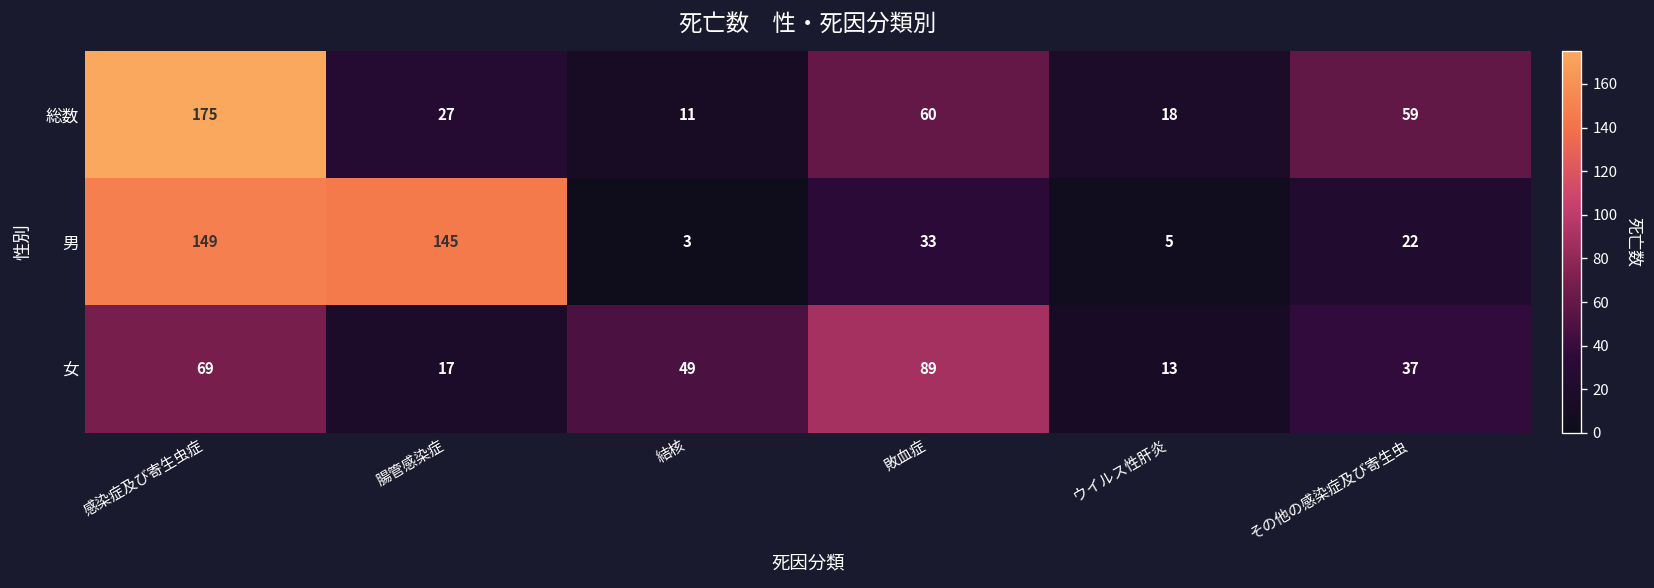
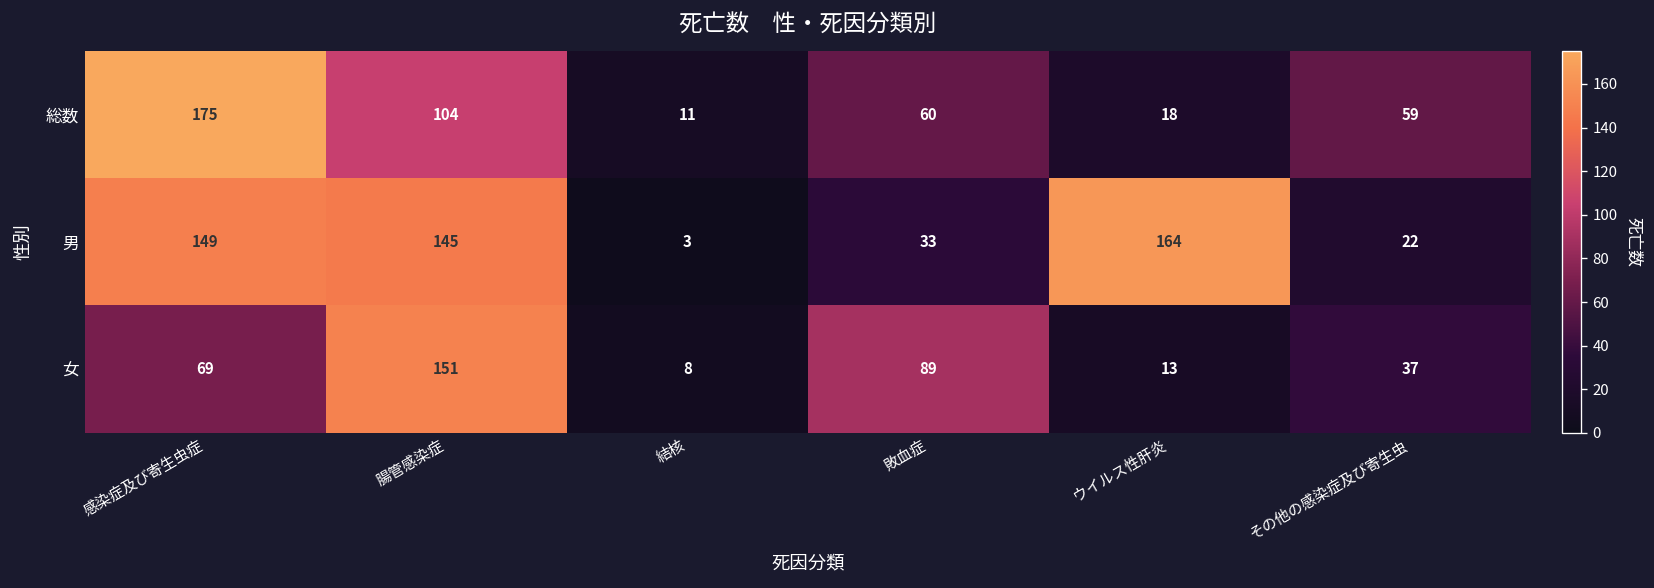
総数, 腸管感染症: 27 -> 104
男, ウイルス性肝炎: 5 -> 164
女, 腸管感染症: 17 -> 151
女, 結核: 49 -> 8
